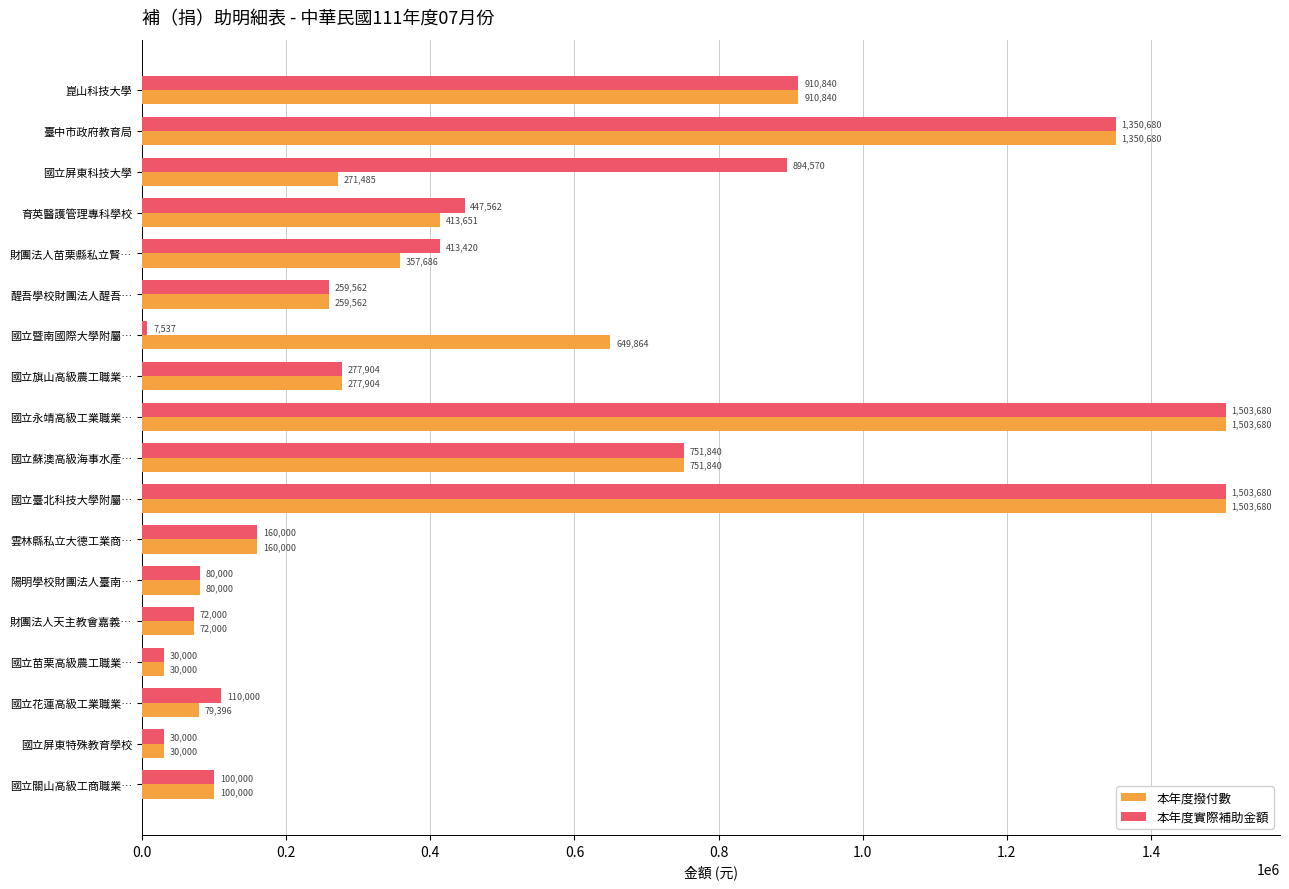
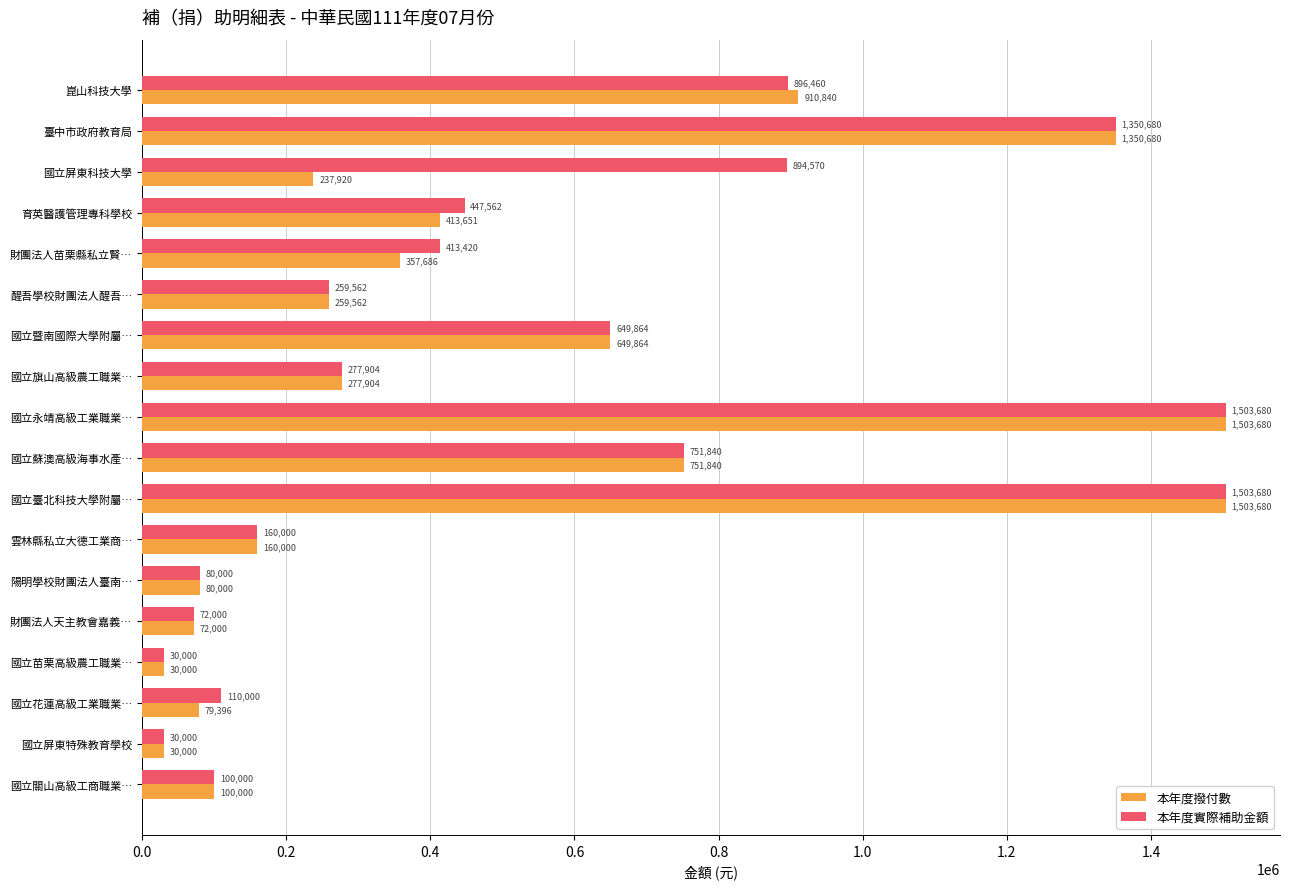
本年度實際補助金額, 崑山科技大學: 910,840 -> 896,460
本年度撥付數, 國立屏東科技大學: 271,485 -> 237,920
本年度實際補助金額, 國立暨南國際大學附屬…: 7,537 -> 649,864
